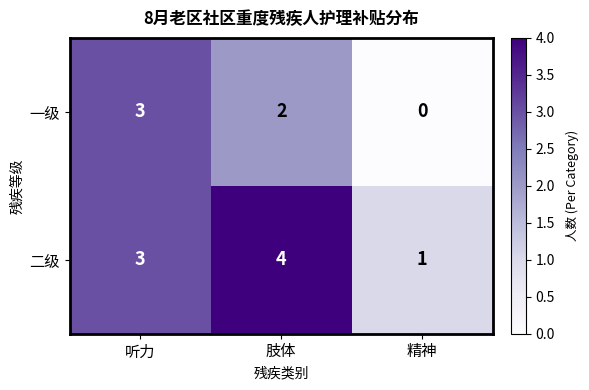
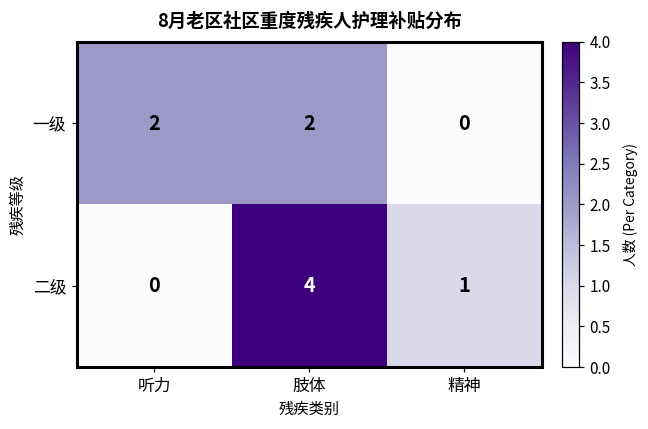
一级, 听力: 3 -> 2
二级, 听力: 3 -> 0
